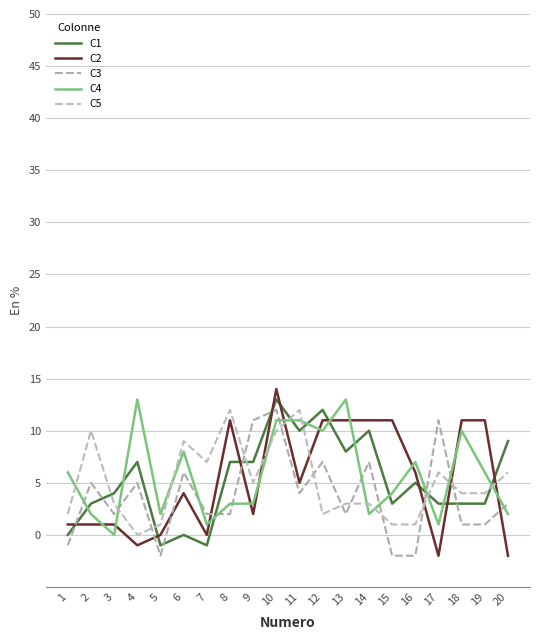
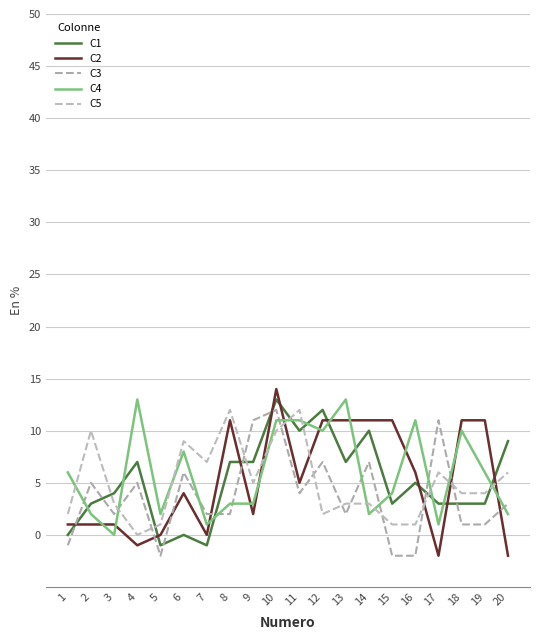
C1, 13: 8 -> 7
C4, 16: 7 -> 11
